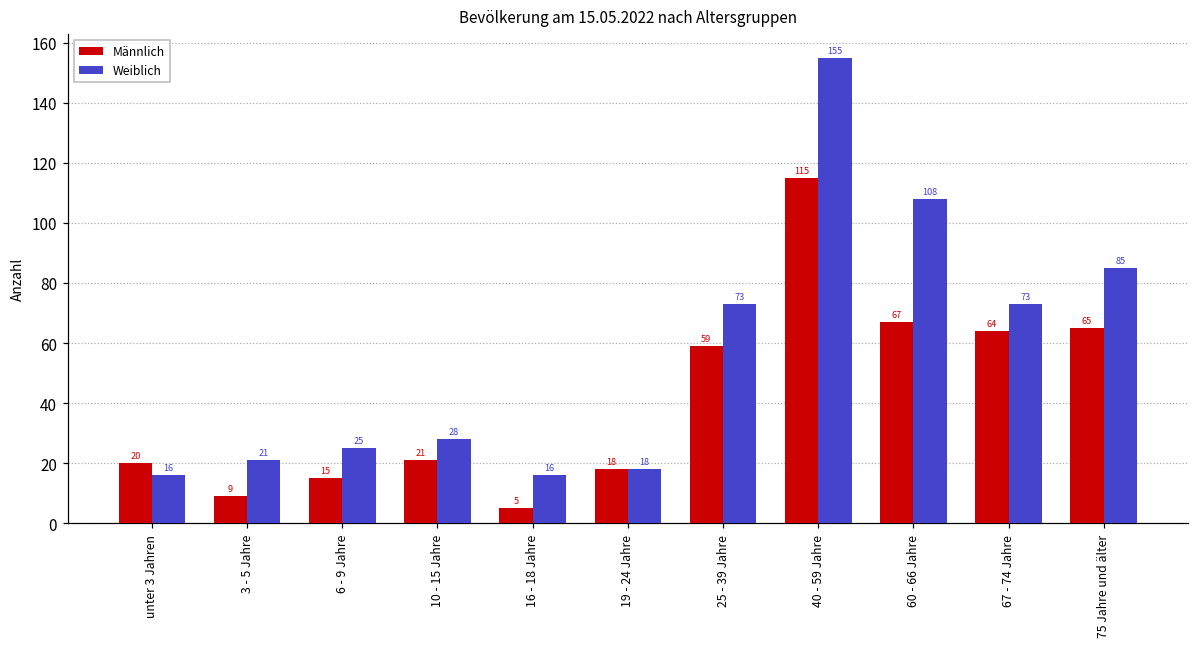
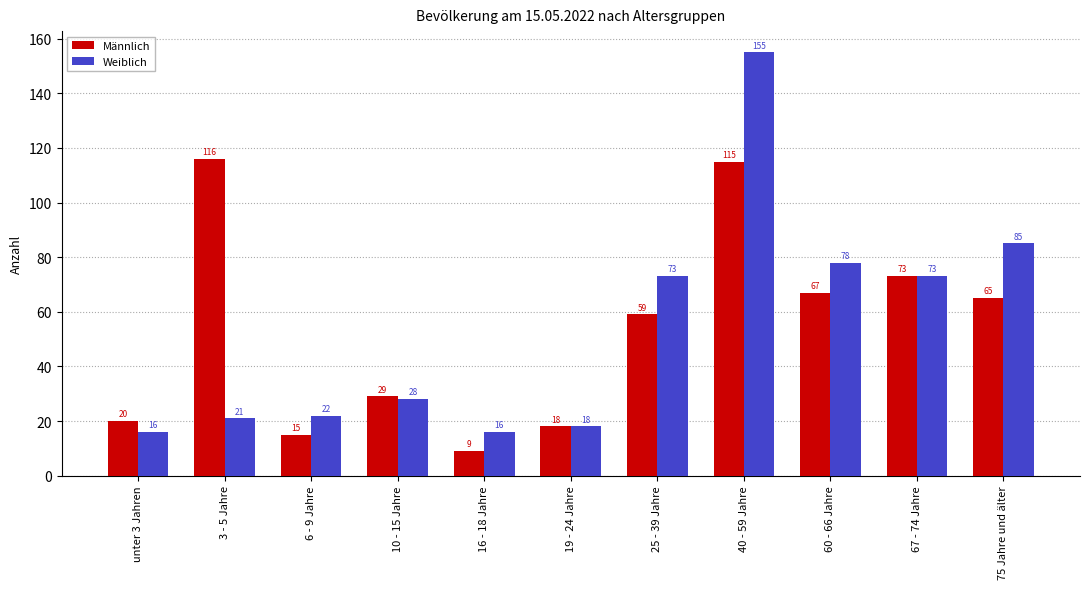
Männlich, 3 - 5 Jahre: 9 -> 116
Weiblich, 6 - 9 Jahre: 25 -> 22
Männlich, 10 - 15 Jahre: 21 -> 29
Männlich, 16 - 18 Jahre: 5 -> 9
Weiblich, 60 - 66 Jahre: 108 -> 78
Männlich, 67 - 74 Jahre: 64 -> 73
